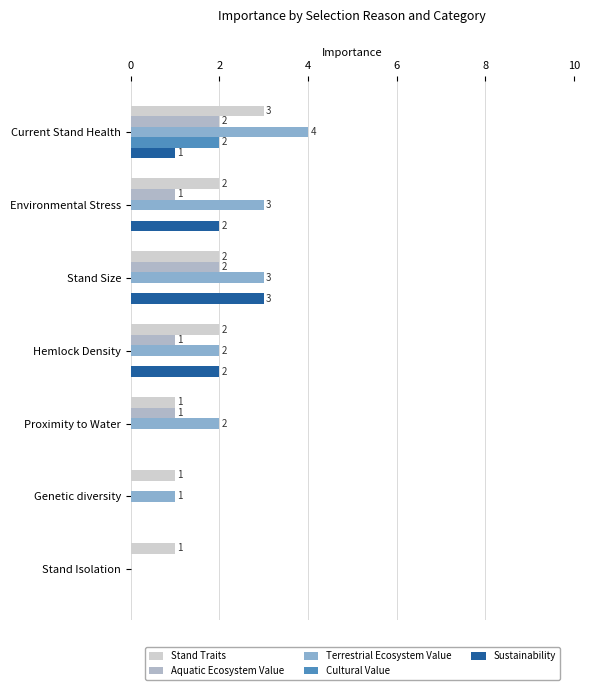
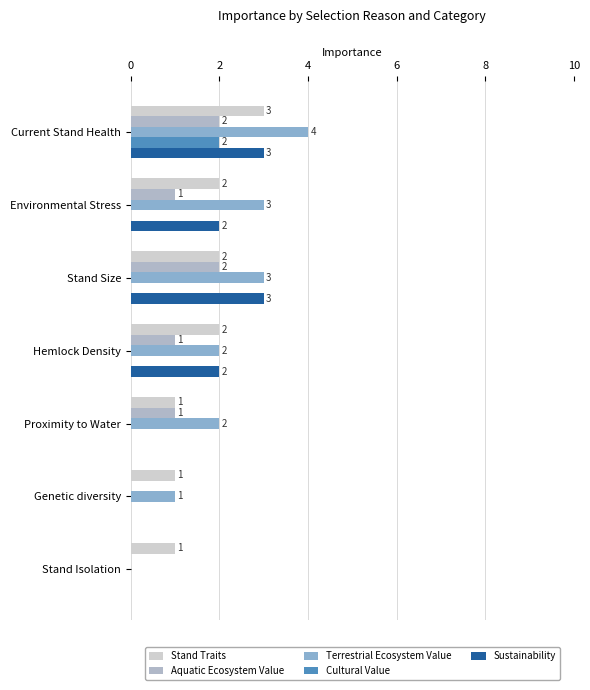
Sustainability, Current Stand Health: 1 -> 3
